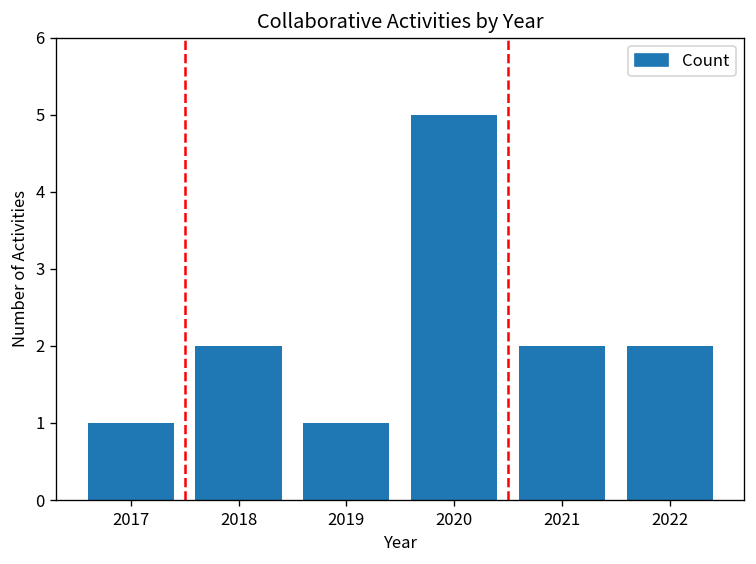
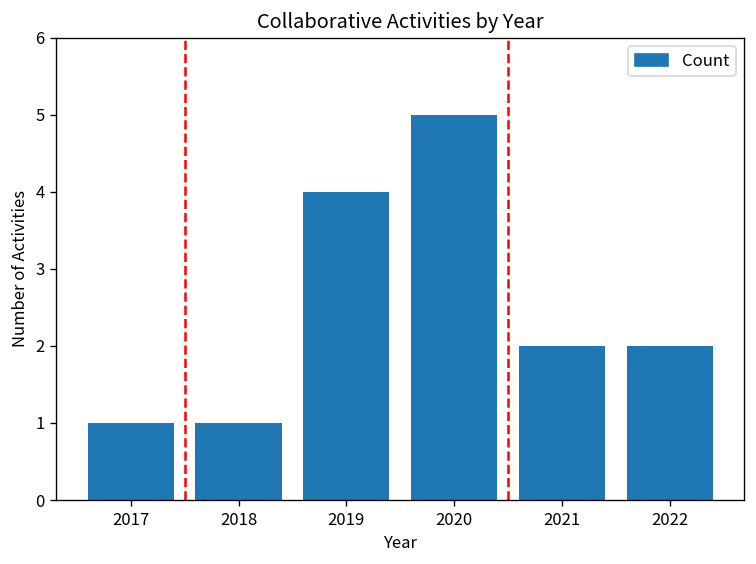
2018: 2 -> 1
2019: 1 -> 4
